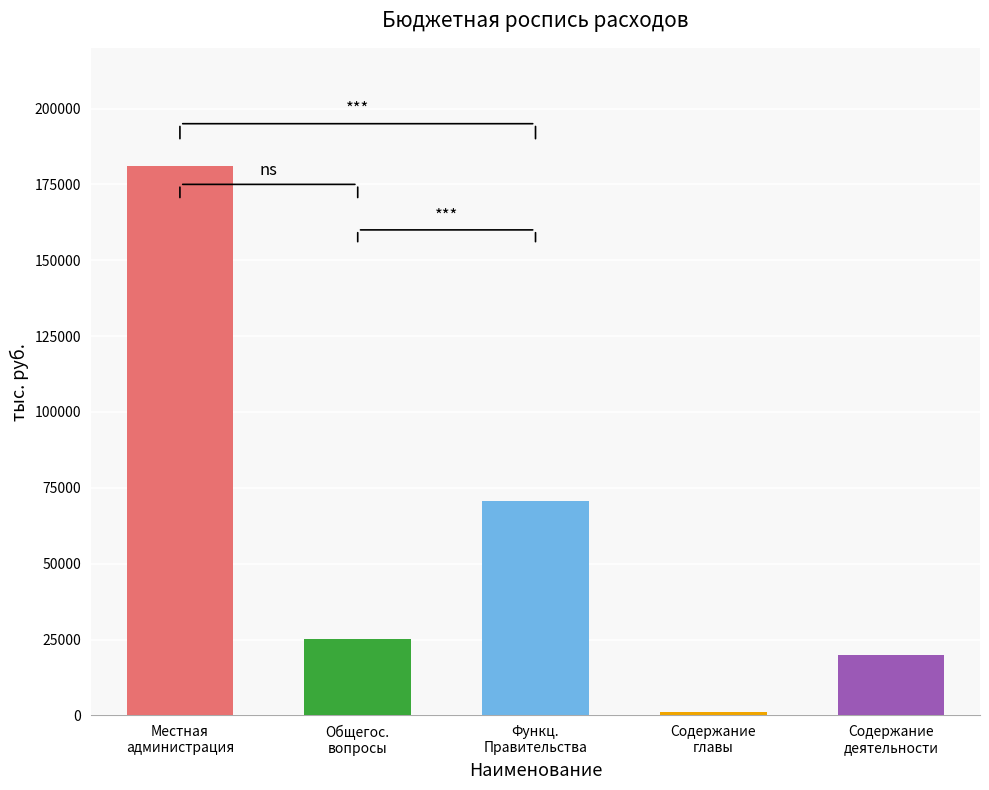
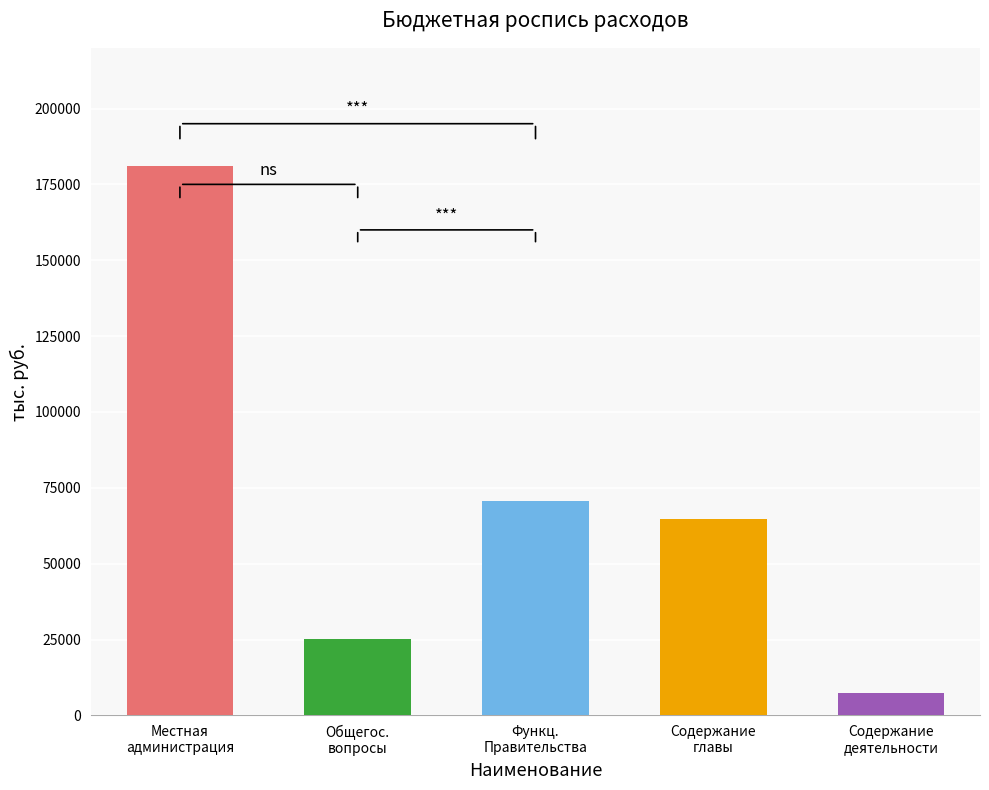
Содержание главы: 1000 -> 65000
Содержание деятельности: 20000 -> 7000
